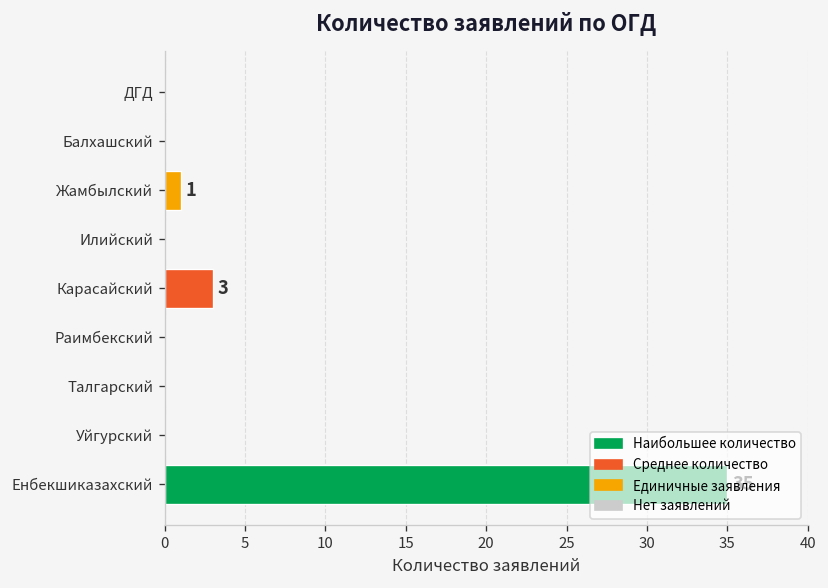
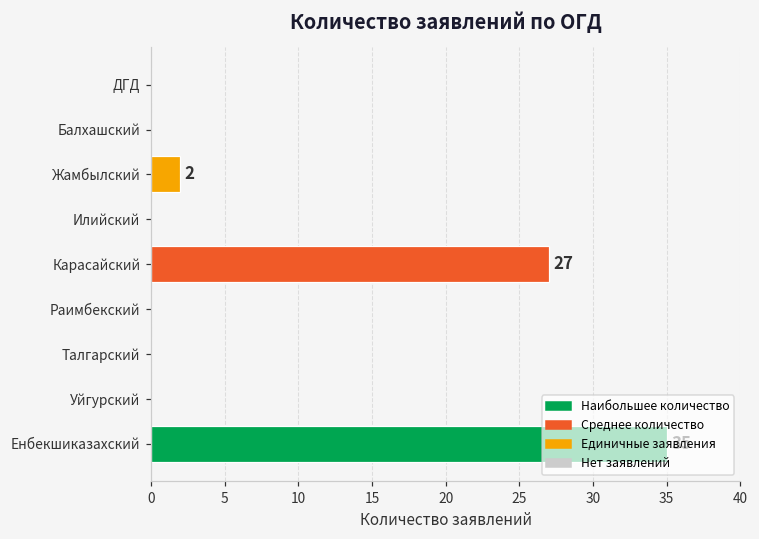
Жамбылский: 1 -> 2
Карасайский: 3 -> 27
